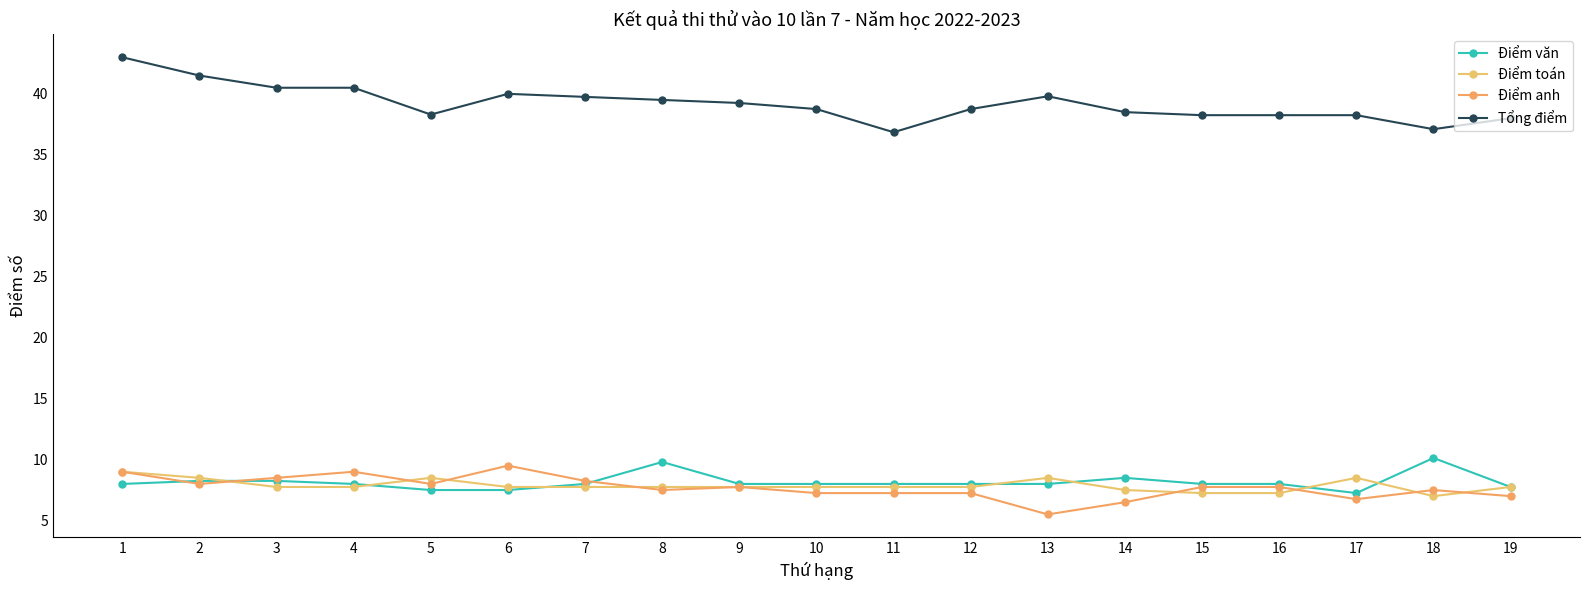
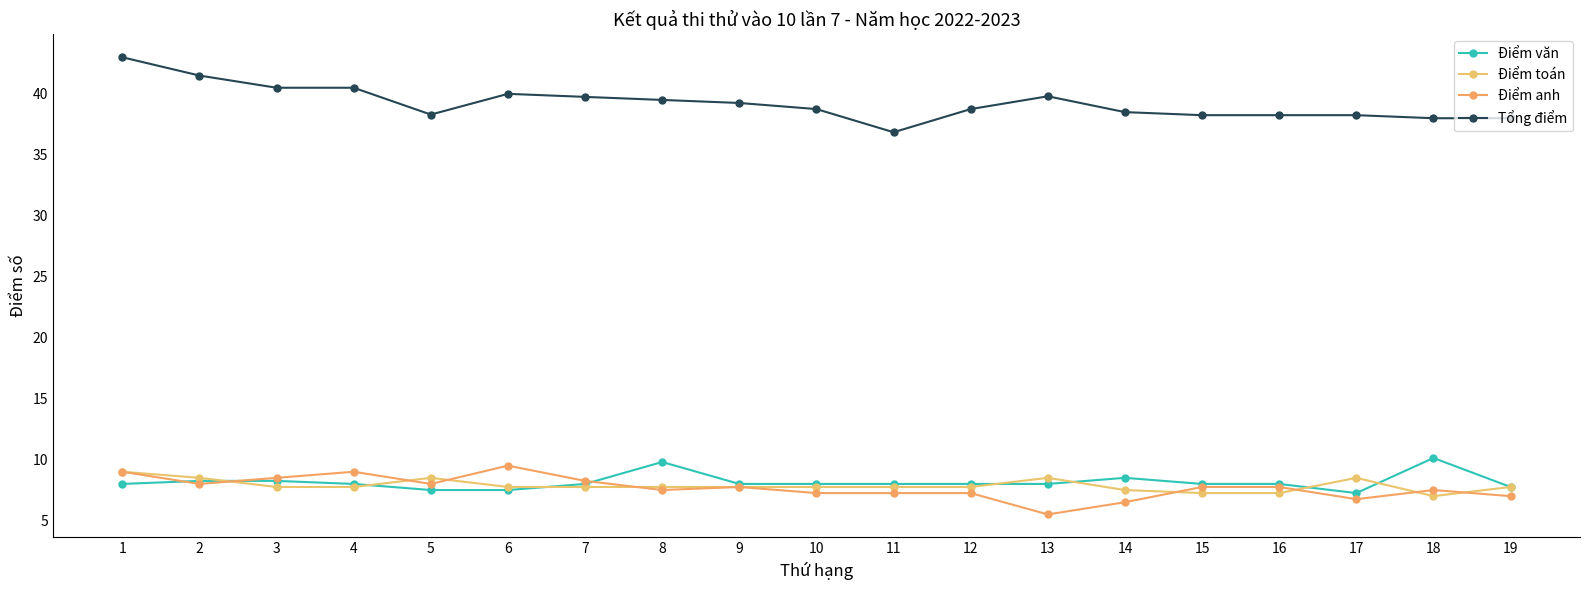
Tổng điểm, 18: 37.1 -> 38.0
